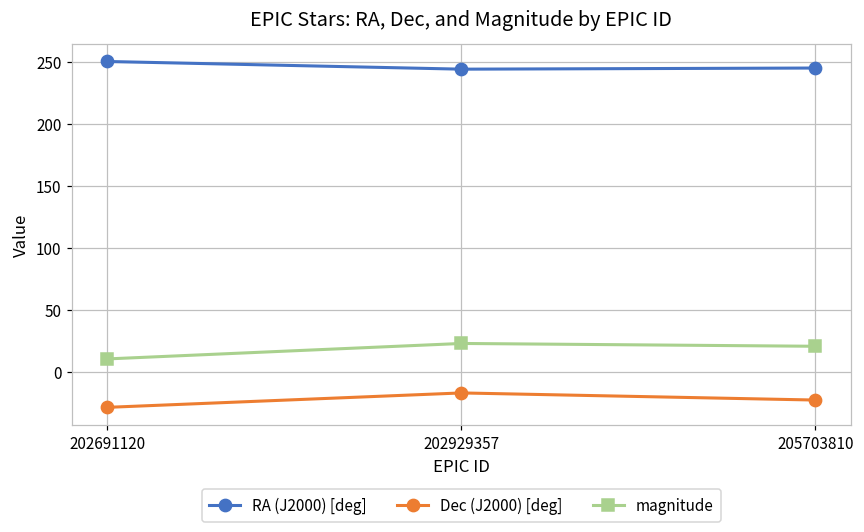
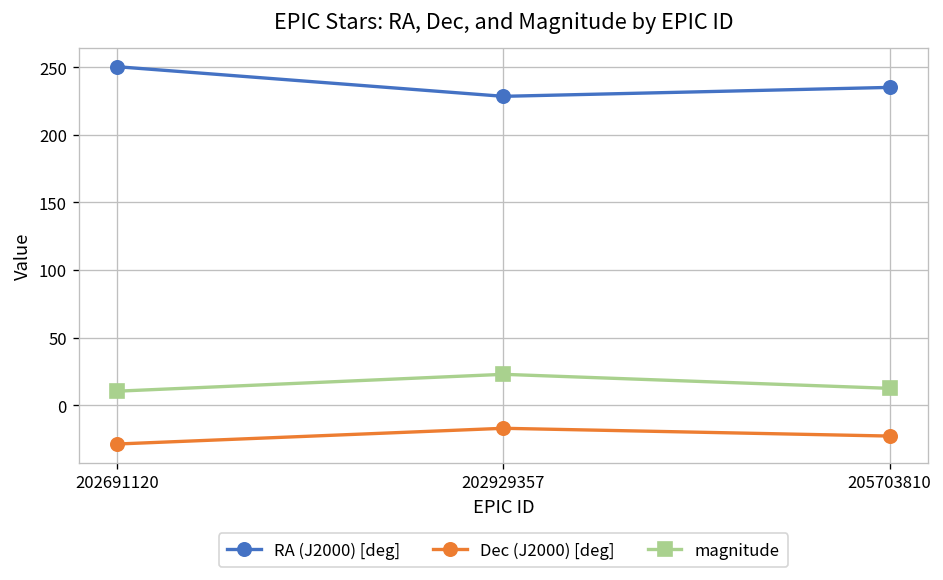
RA (J2000) [deg], 202929357: 244 -> 228
RA (J2000) [deg], 205703810: 245 -> 235
magnitude, 205703810: 21 -> 12
